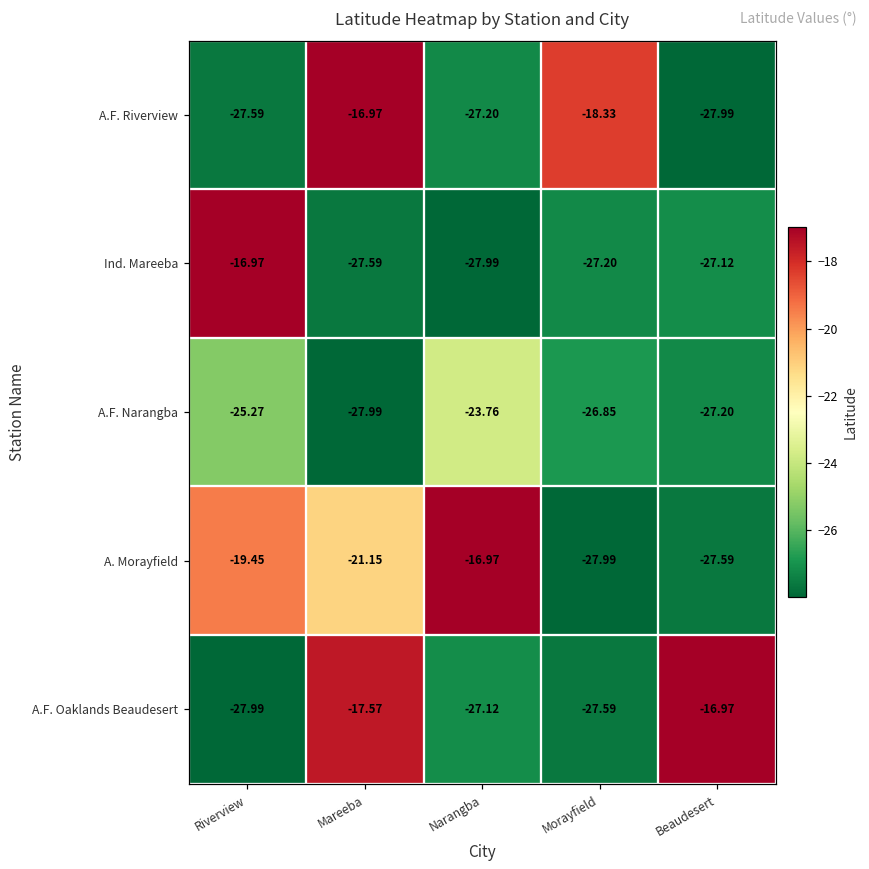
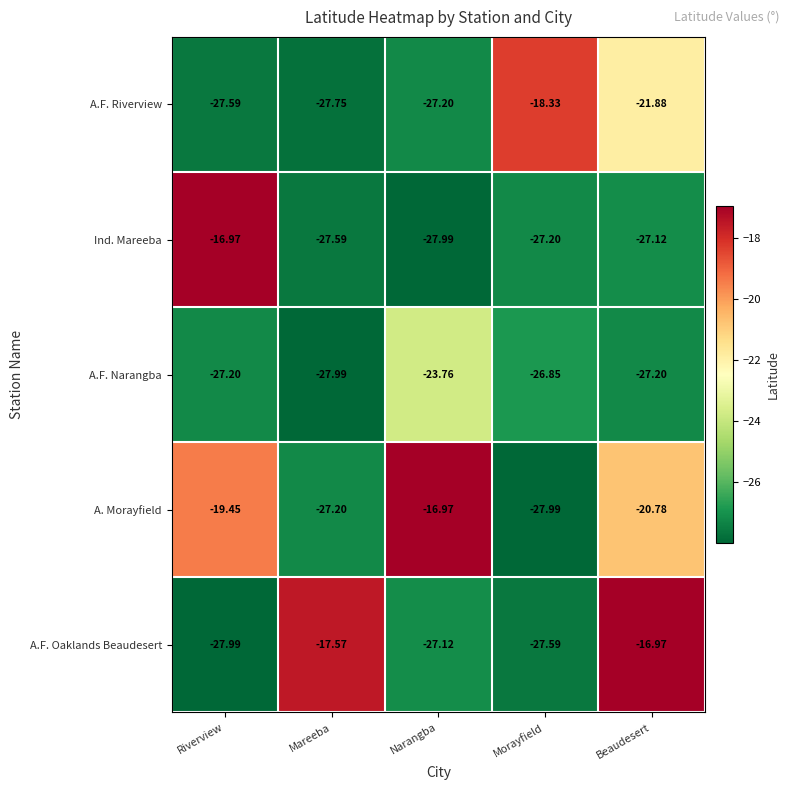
A.F. Riverview, Mareeba: -16.97 -> -27.75
A.F. Riverview, Beaudesert: -27.99 -> -21.88
A.F. Narangba, Riverview: -25.27 -> -27.20
A. Morayfield, Mareeba: -21.15 -> -27.20
A. Morayfield, Beaudesert: -27.59 -> -20.78
